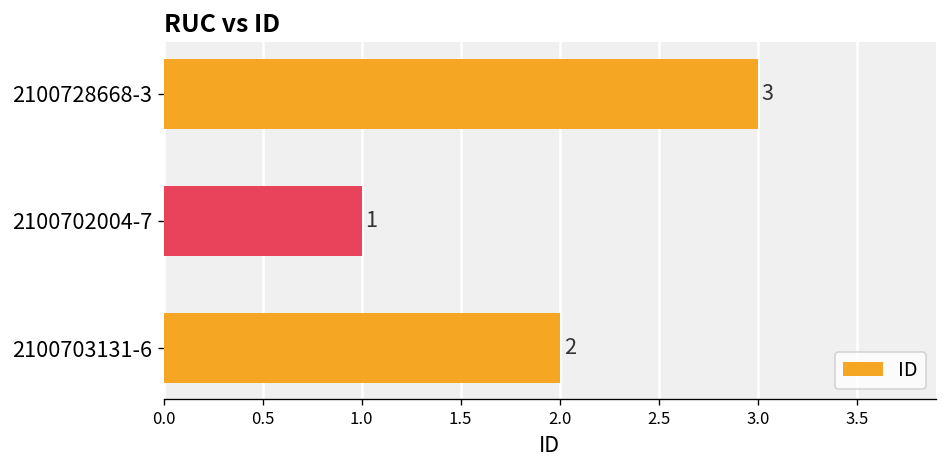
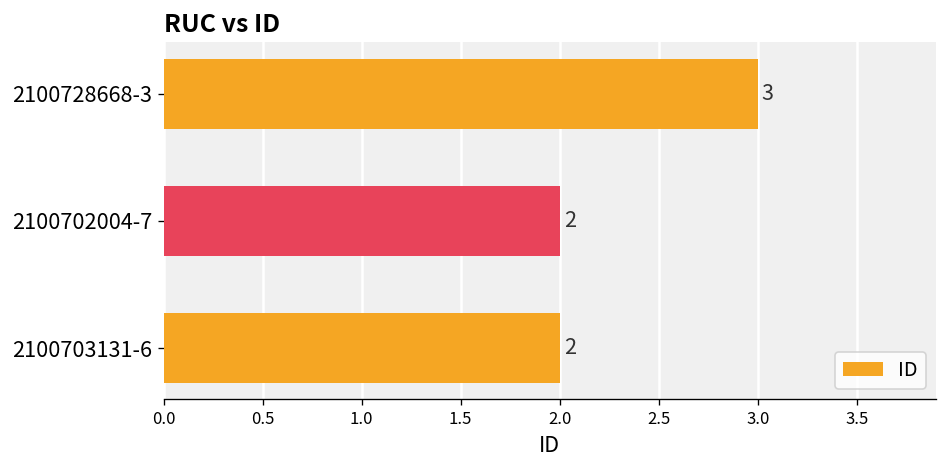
2100702004-7: 1 -> 2
